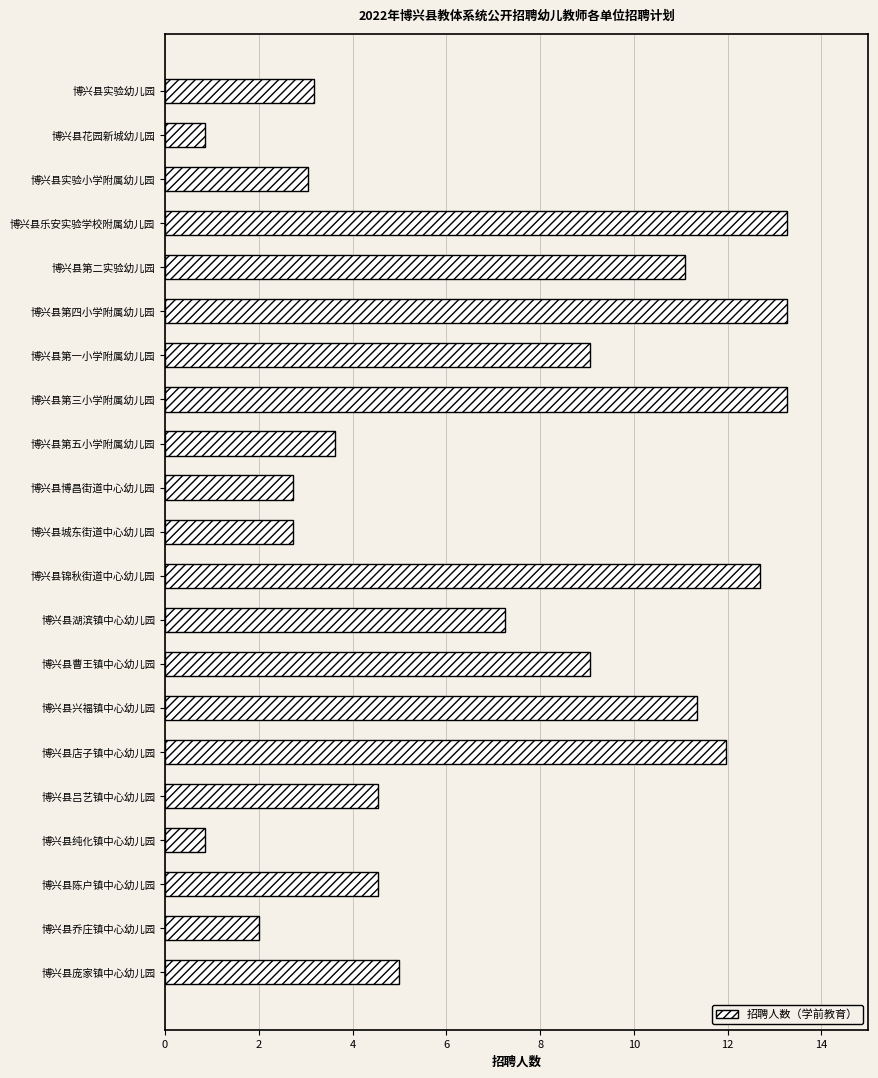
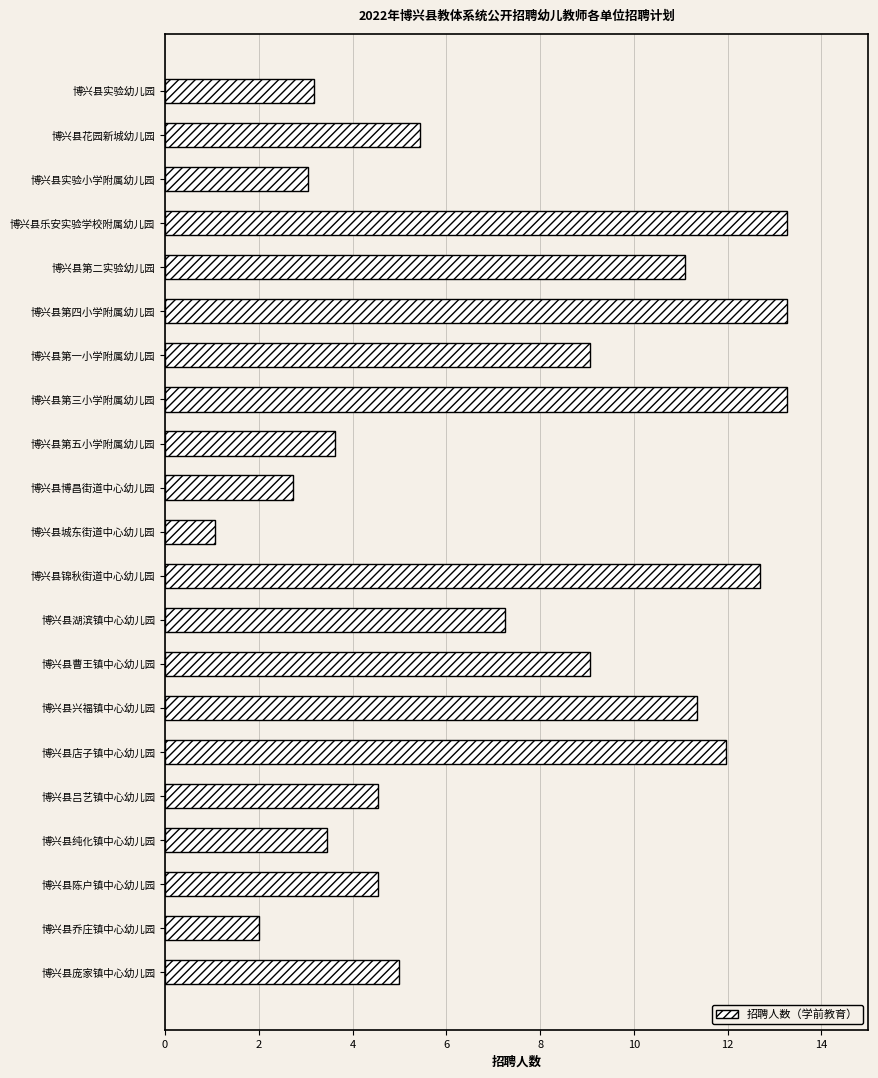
博兴县花园新城幼儿园: 0.9 -> 5.4
博兴县城东街道中心幼儿园: 2.7 -> 1.1
博兴县纯化镇中心幼儿园: 0.8 -> 3.5
